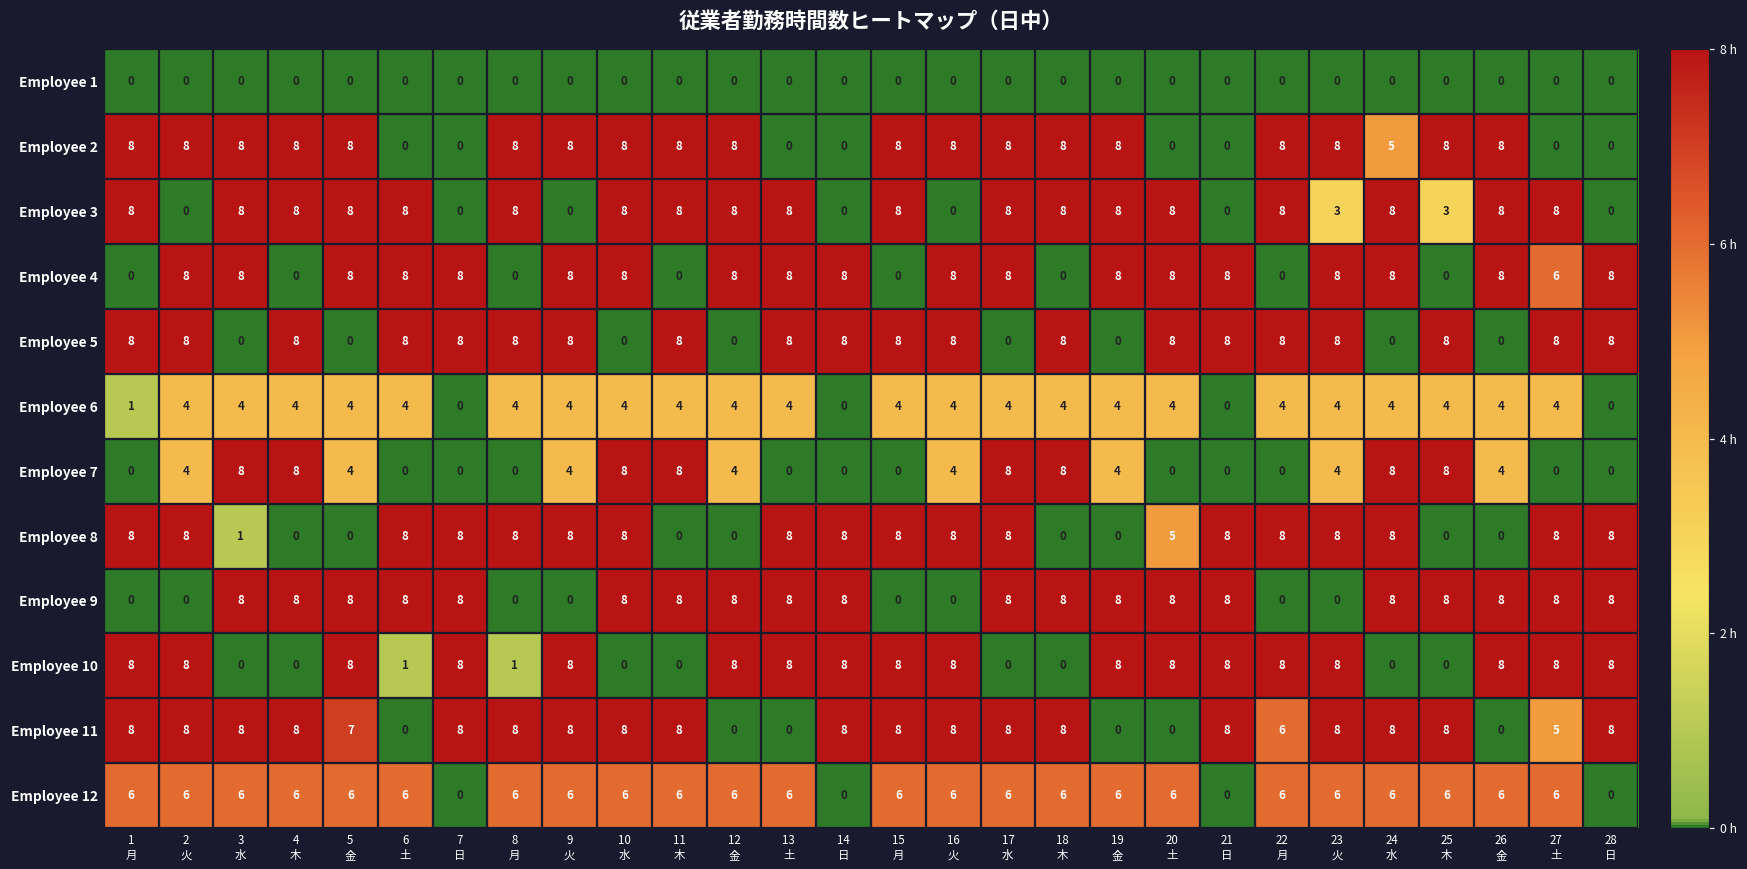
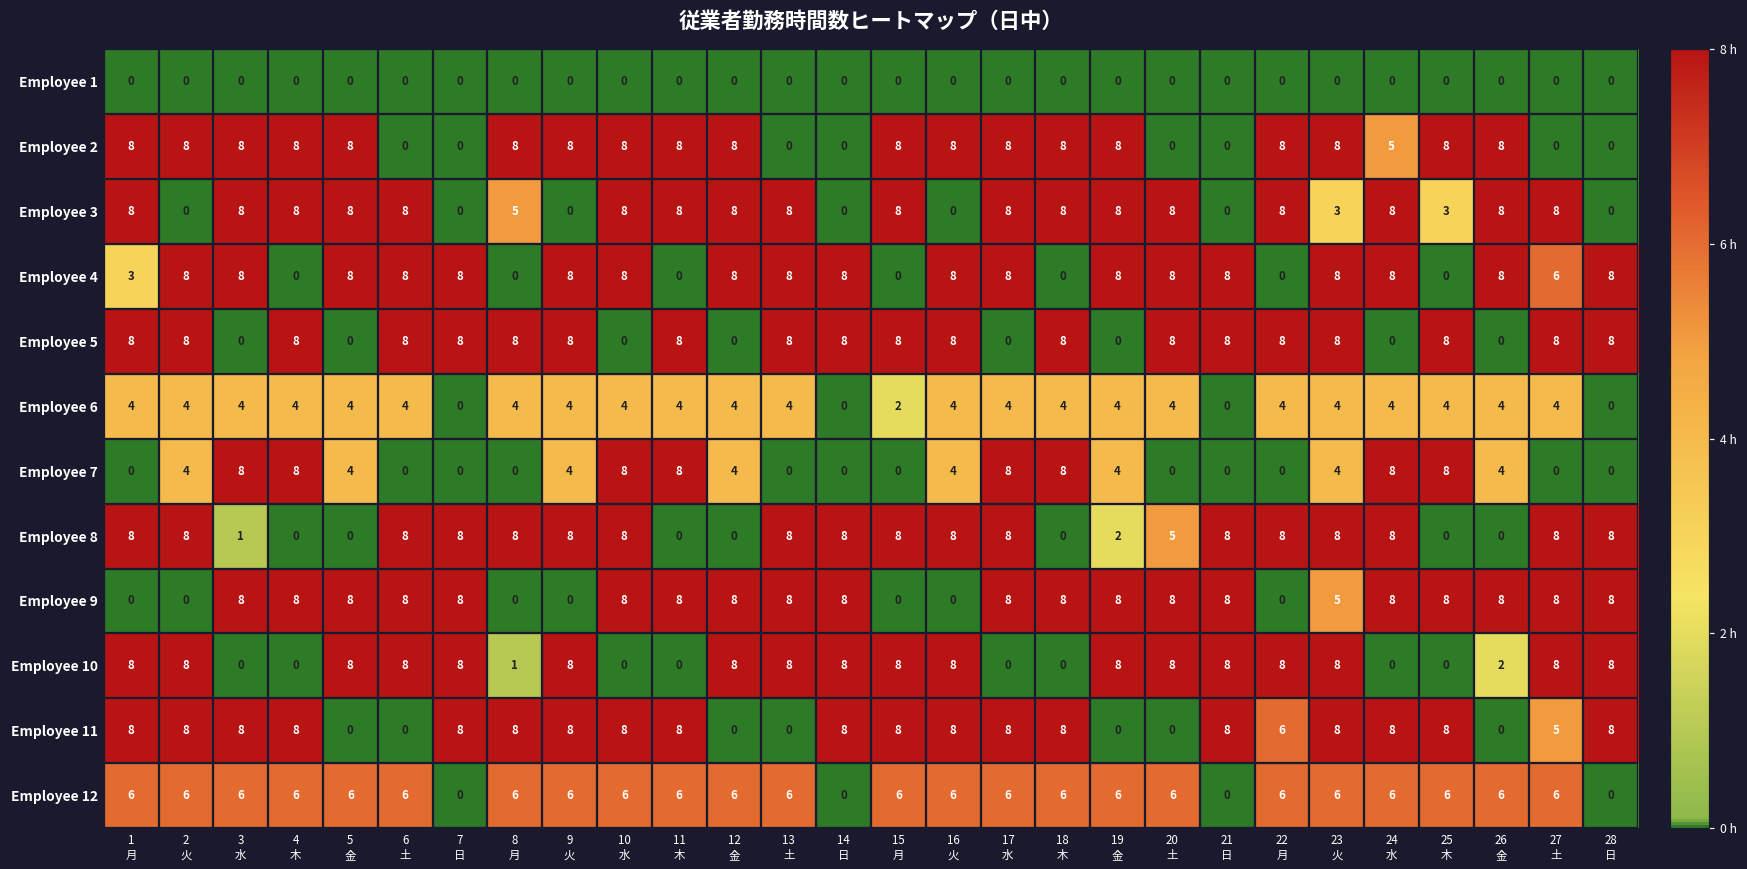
Employee 3, 8 月: 8 -> 5
Employee 4, 1 月: 0 -> 3
Employee 6, 1 月: 1 -> 4
Employee 6, 15 月: 4 -> 2
Employee 8, 19 金: 0 -> 2
Employee 9, 23 火: 0 -> 5
Employee 10, 6 土: 1 -> 8
Employee 10, 26 金: 8 -> 2
Employee 11, 5 金: 7 -> 0
